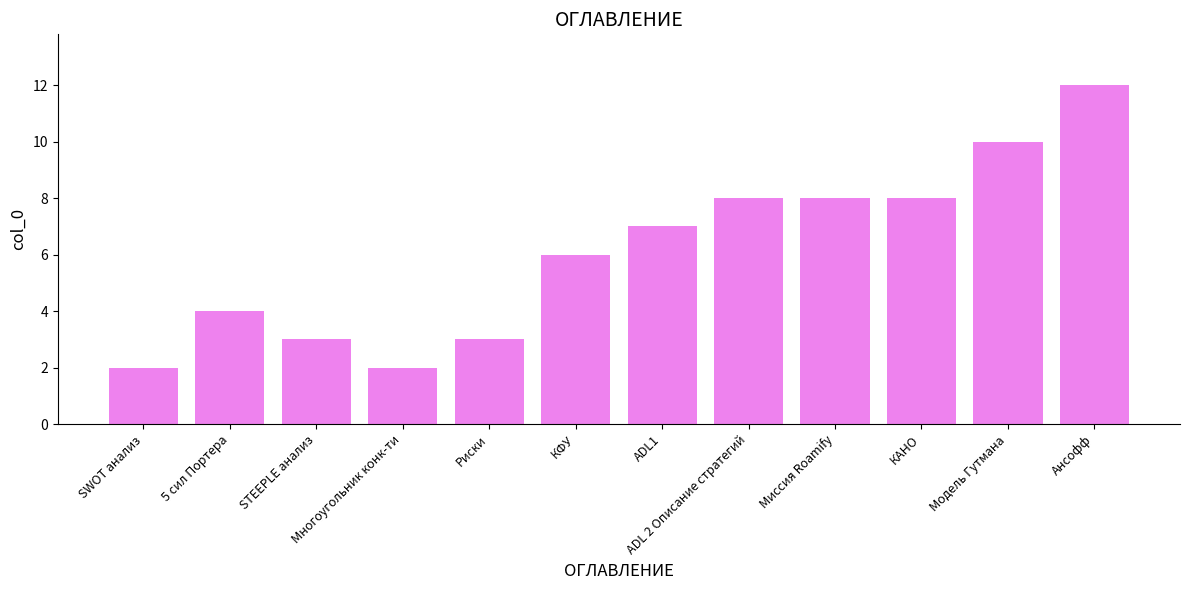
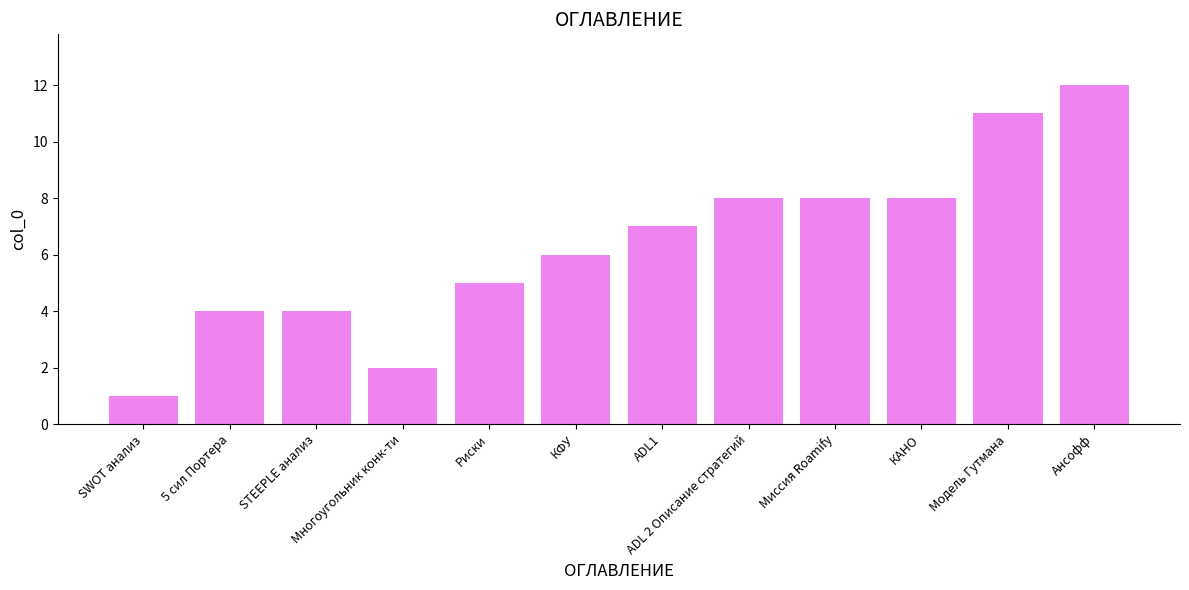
SWOT анализ: 2 -> 1
STEEPLE анализ: 3 -> 4
Риски: 3 -> 5
Модель Гутмана: 10 -> 11
